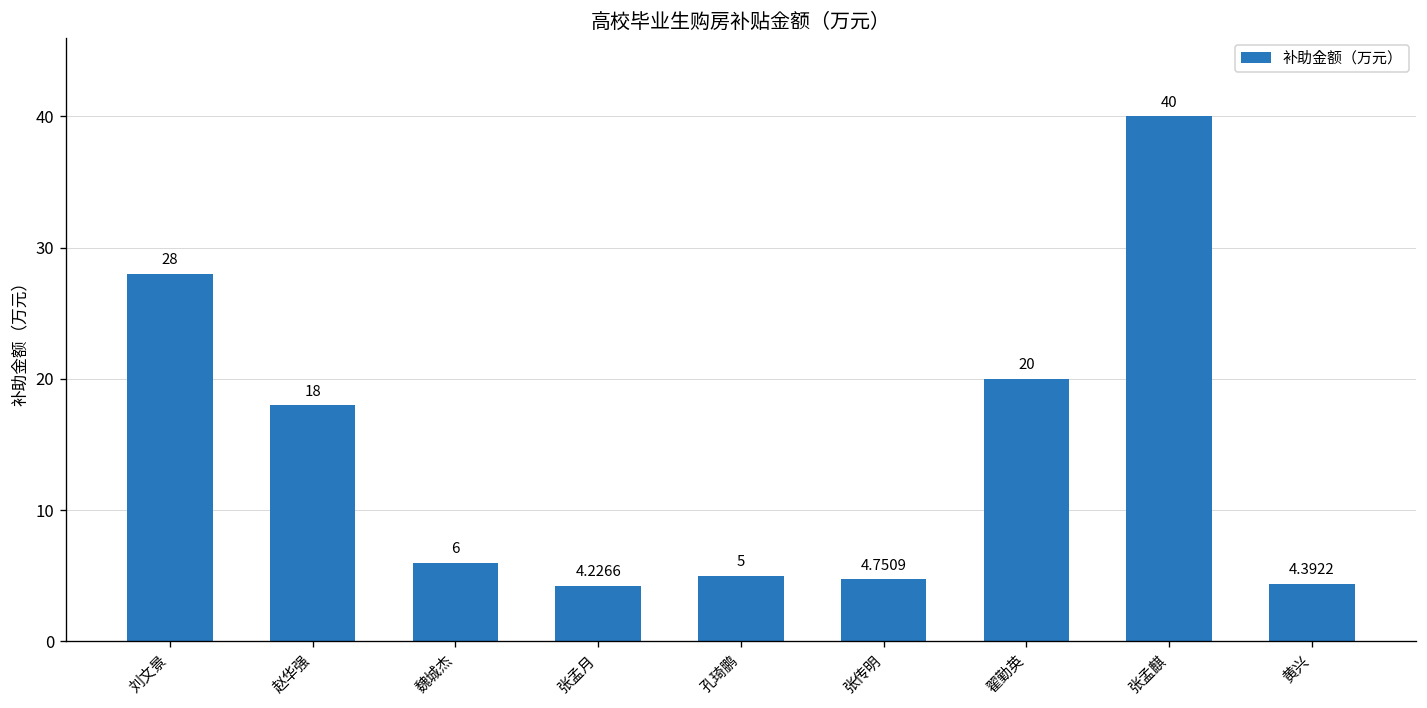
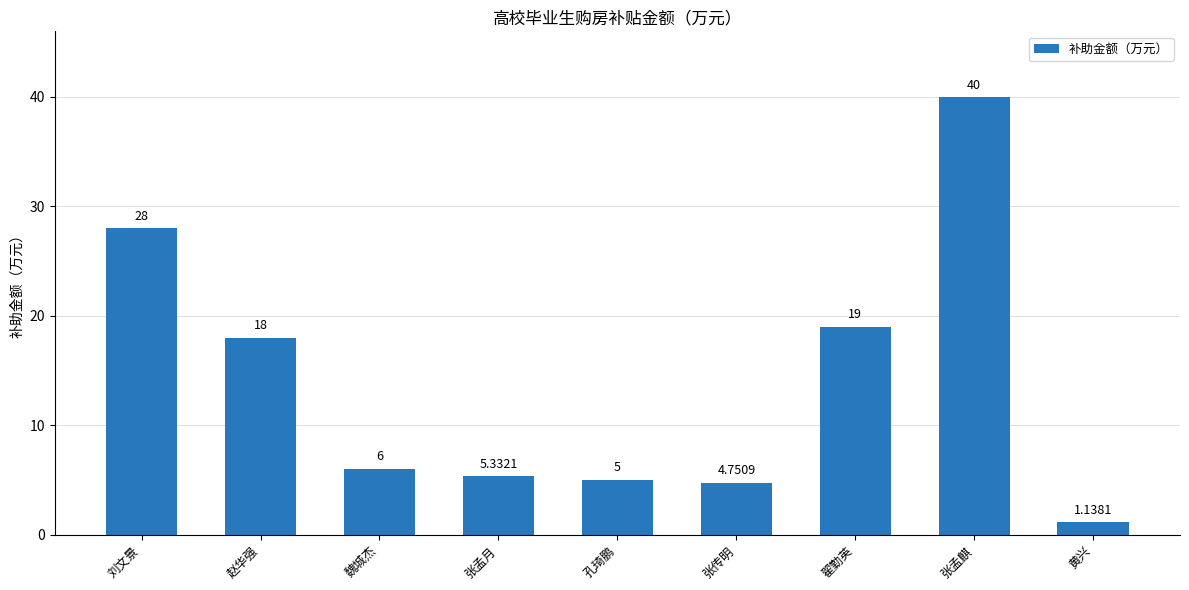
张孟月: 4.2266 -> 5.3321
翟勤英: 20 -> 19
黄兴: 4.3922 -> 1.1381
